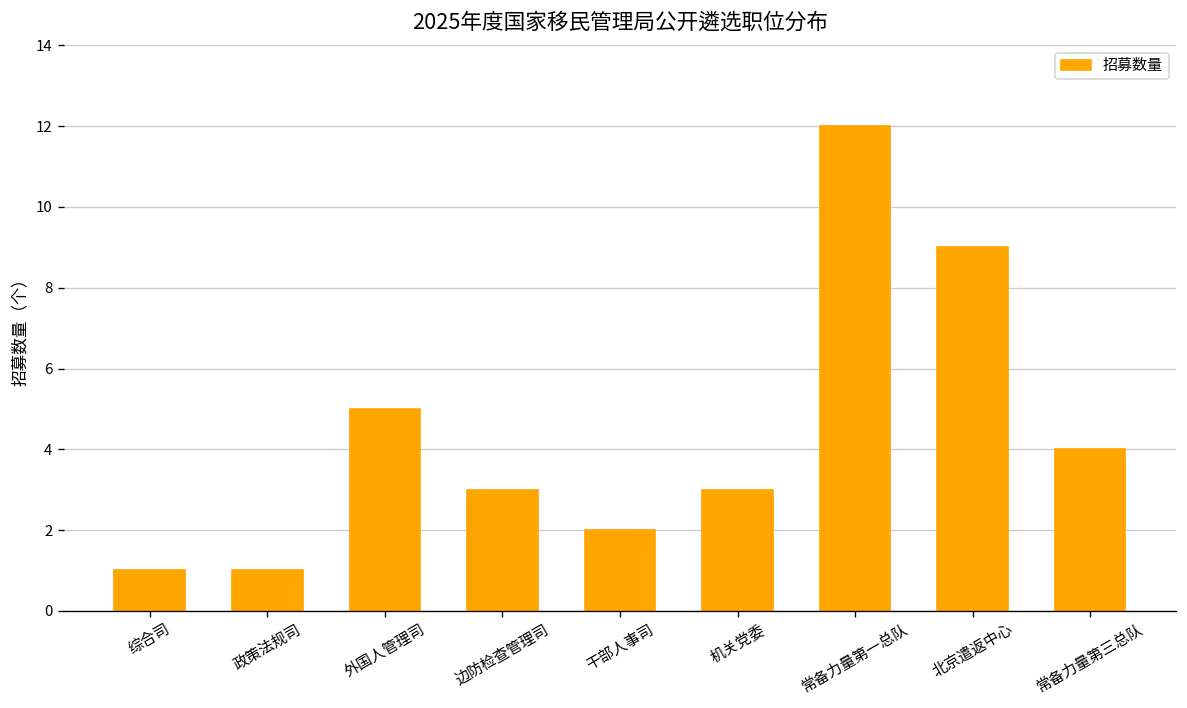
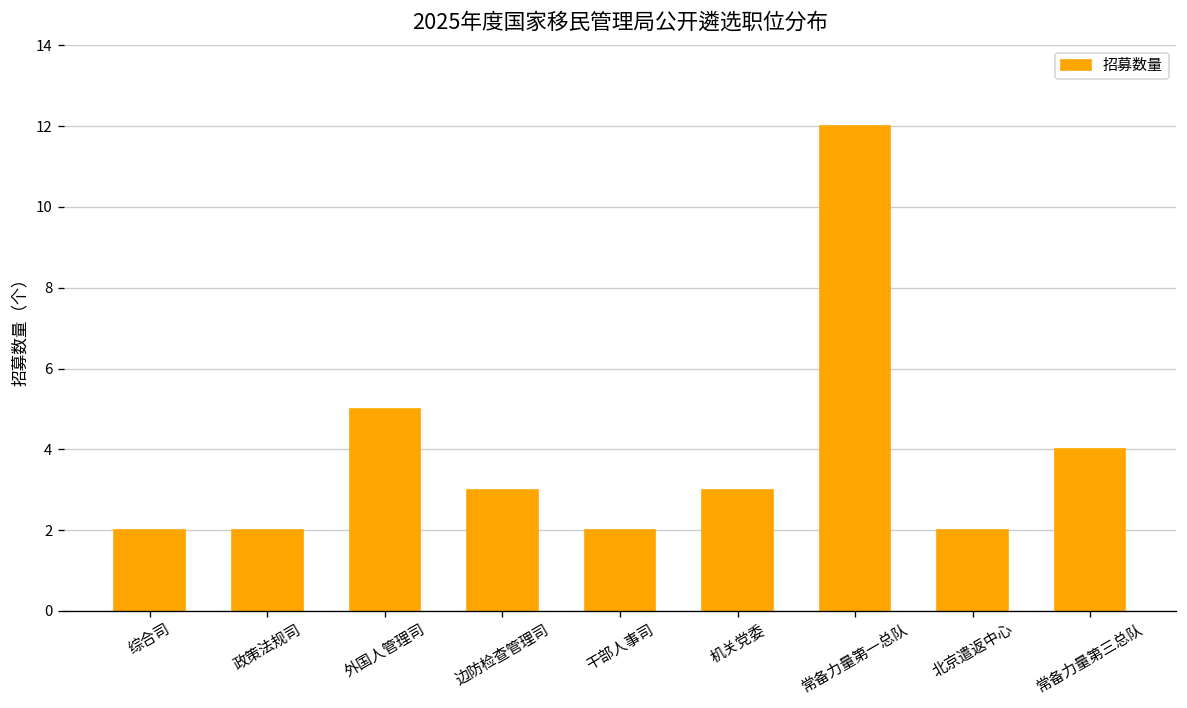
综合司: 1 -> 2
政策法规司: 1 -> 2
北京遣返中心: 9 -> 2
